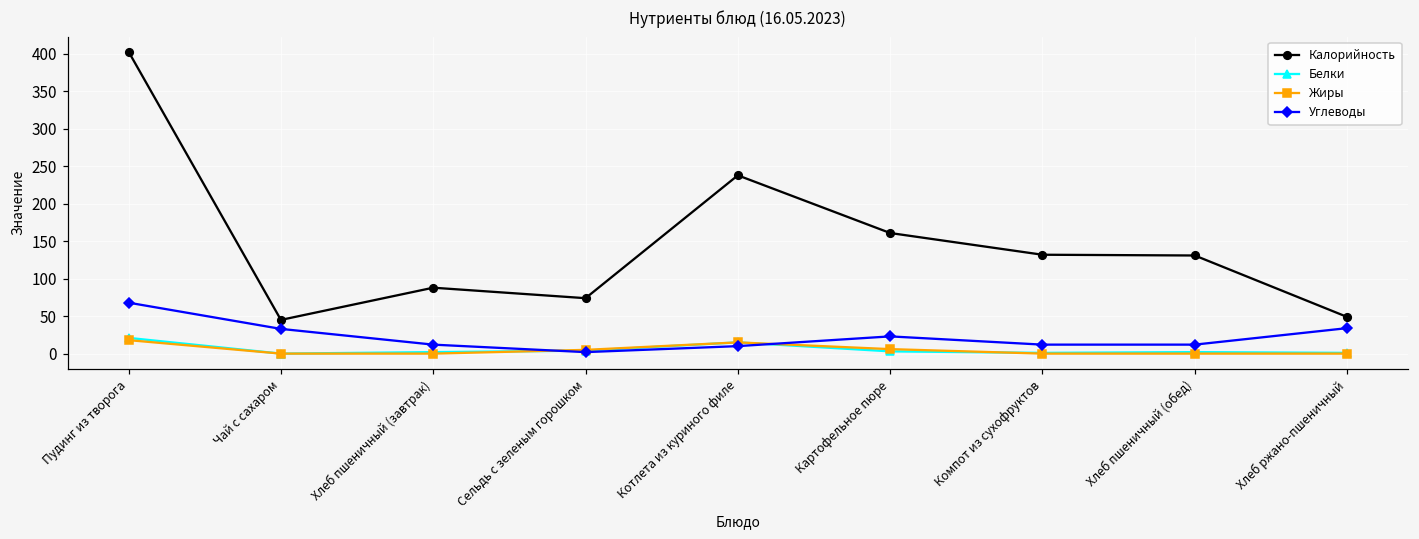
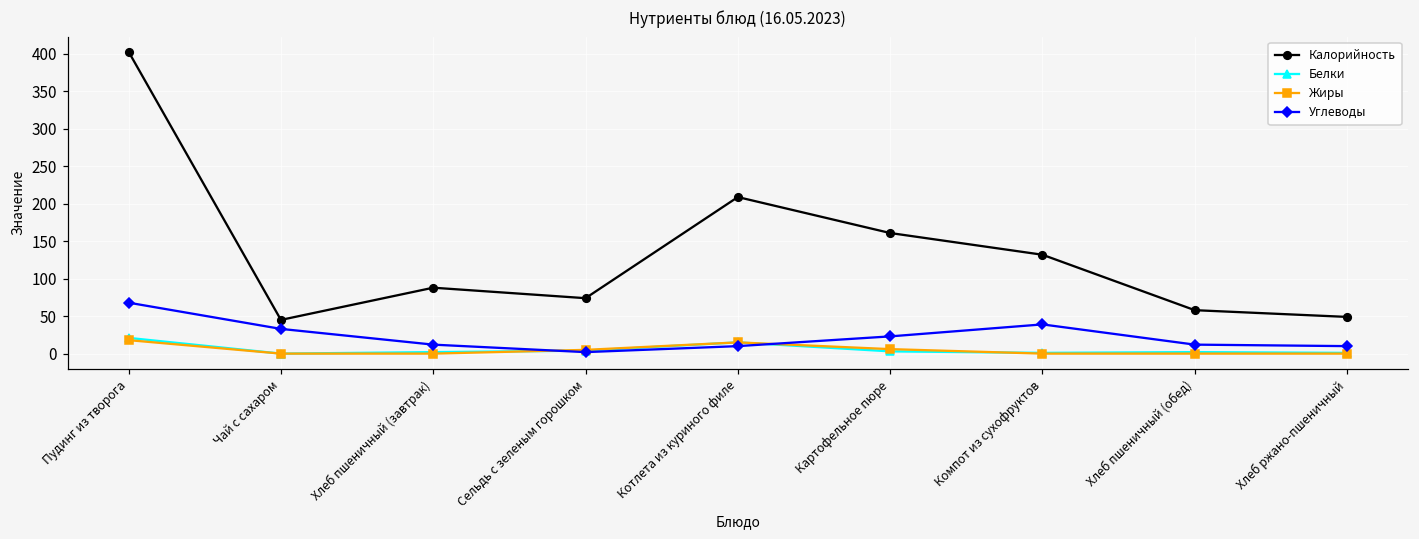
Калорийность, Котлета из куриного филе: 240 -> 210
Углеводы, Компот из сухофруктов: 10 -> 40
Калорийность, Хлеб пшеничный (обед): 130 -> 60
Углеводы, Хлеб ржано-пшеничный: 30 -> 10
